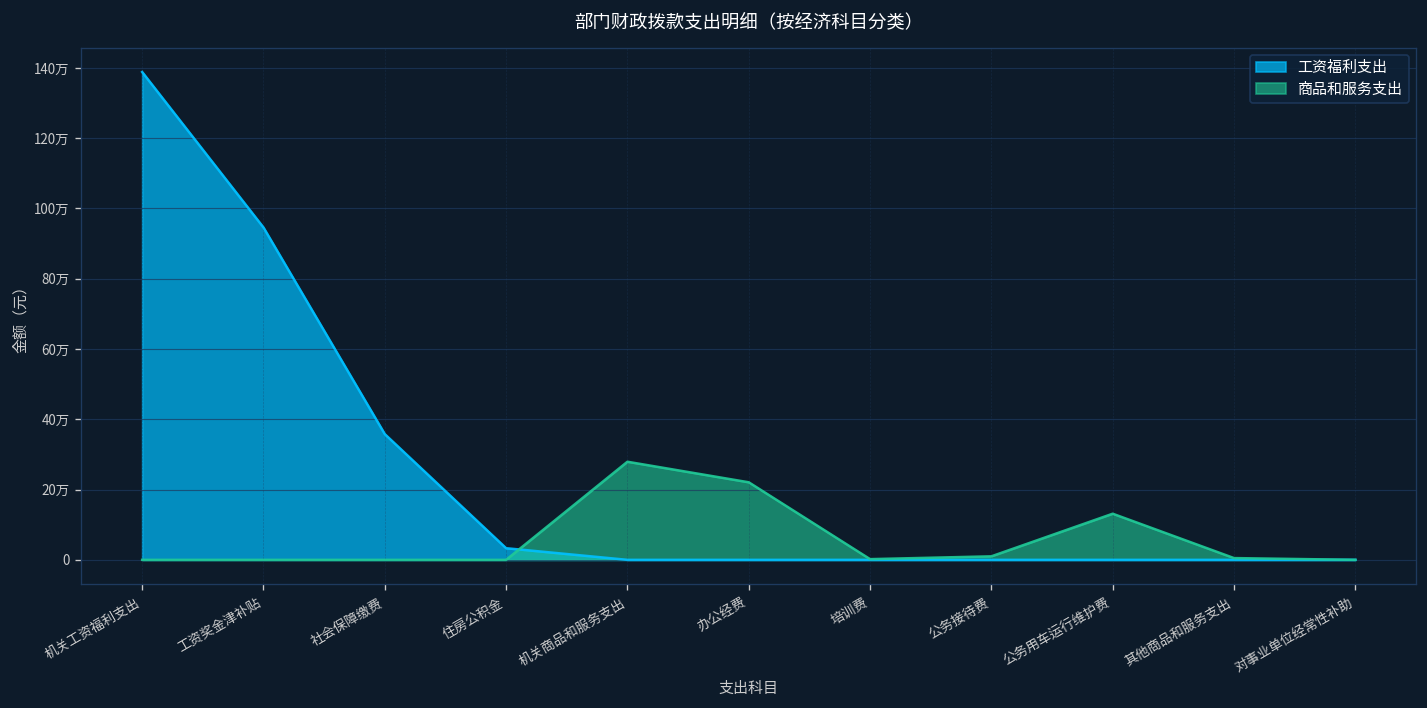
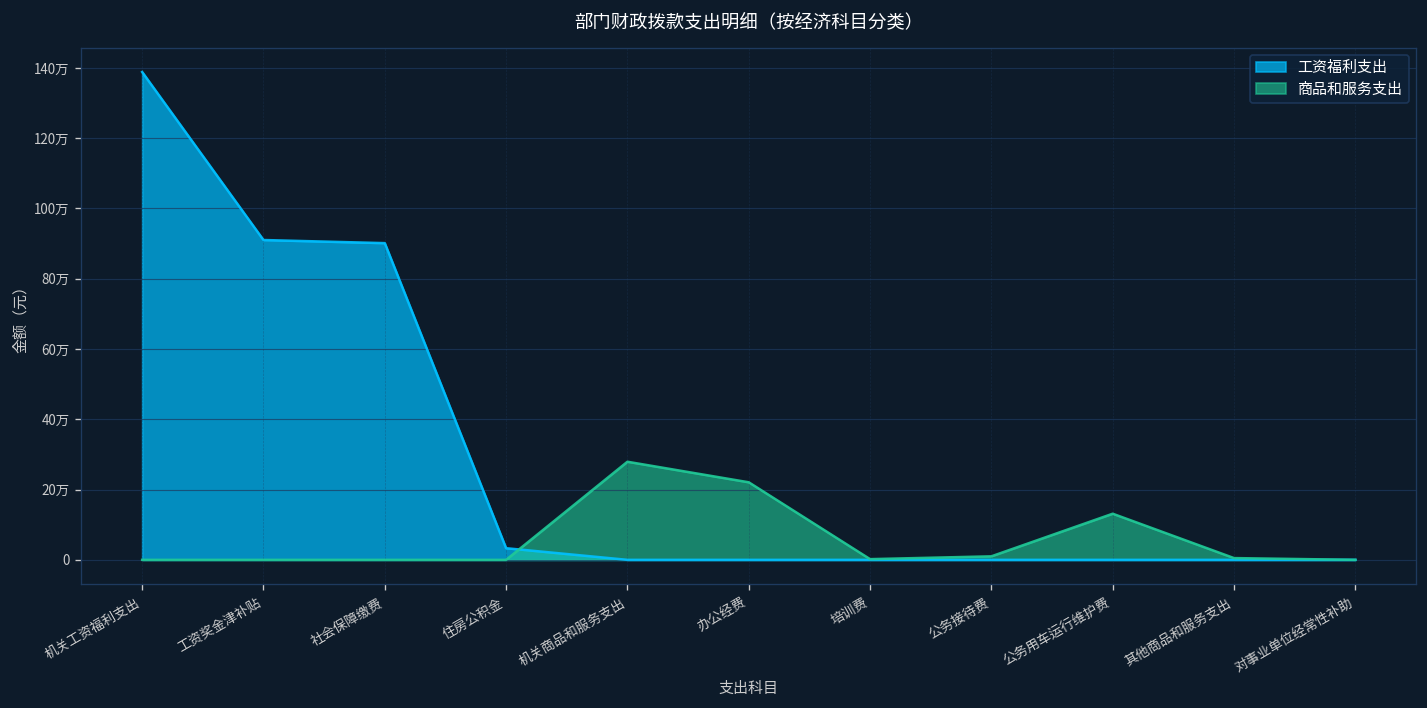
工资福利支出, 工资奖金津补贴: 95万 -> 91万
工资福利支出, 社会保障缴费: 36万 -> 90万
